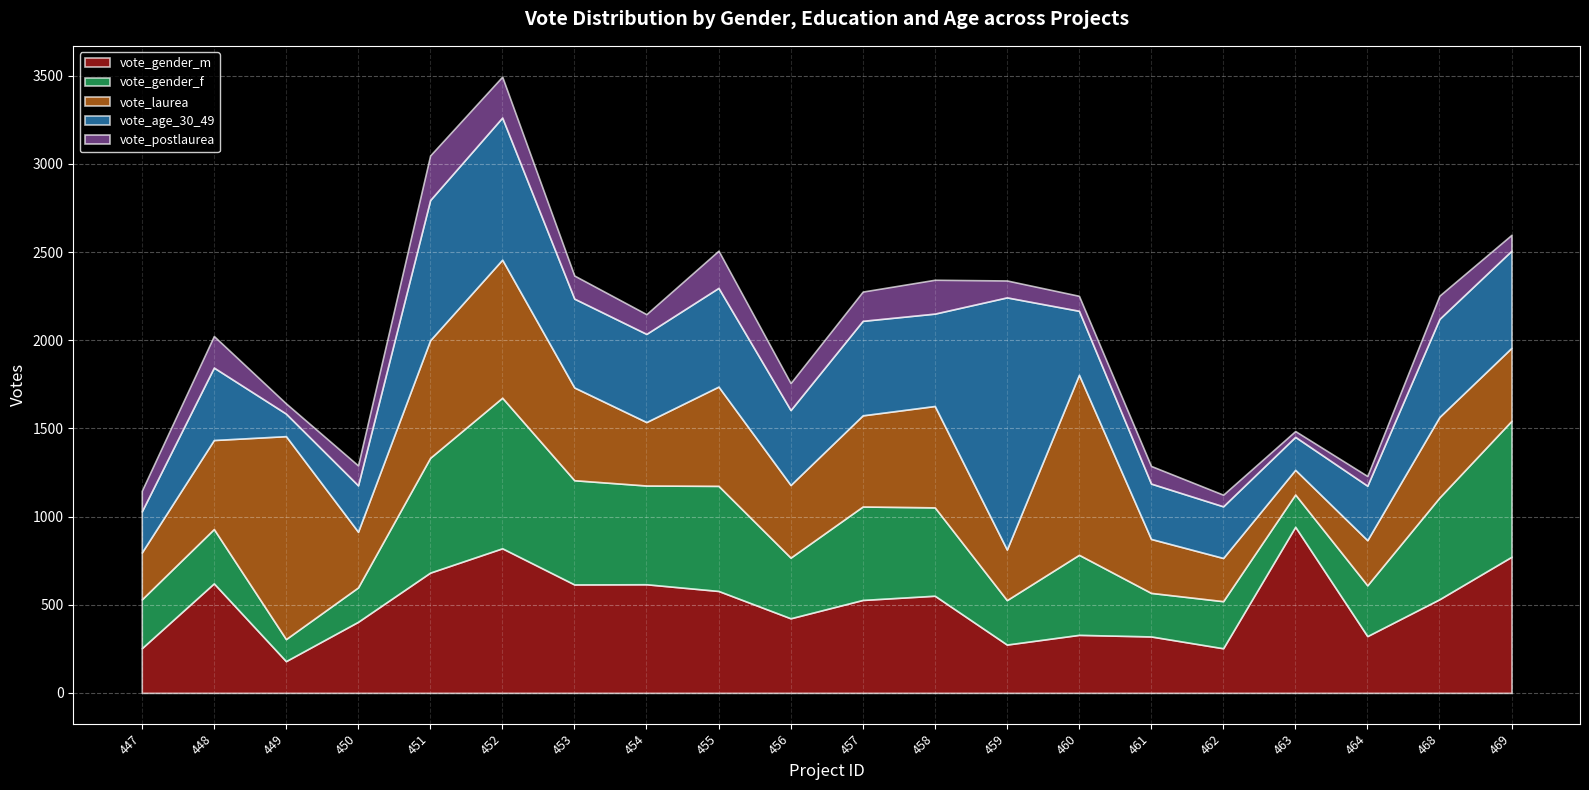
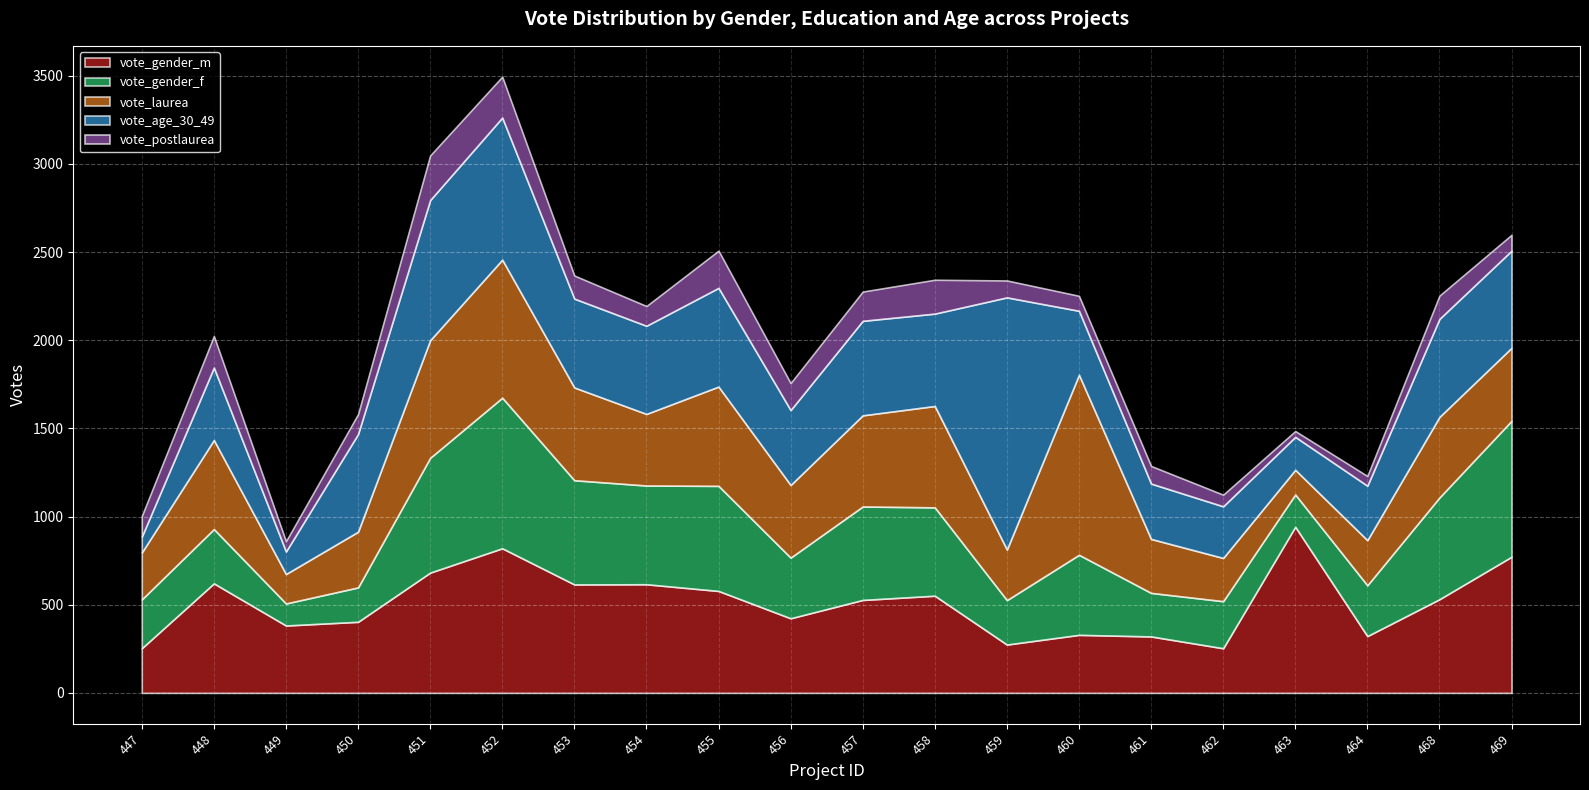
vote_age_30_49, 447: 230 -> 90
vote_gender_m, 449: 180 -> 380
vote_laurea, 449: 1150 -> 170
vote_age_30_49, 450: 260 -> 550
vote_laurea, 454: 360 -> 410
